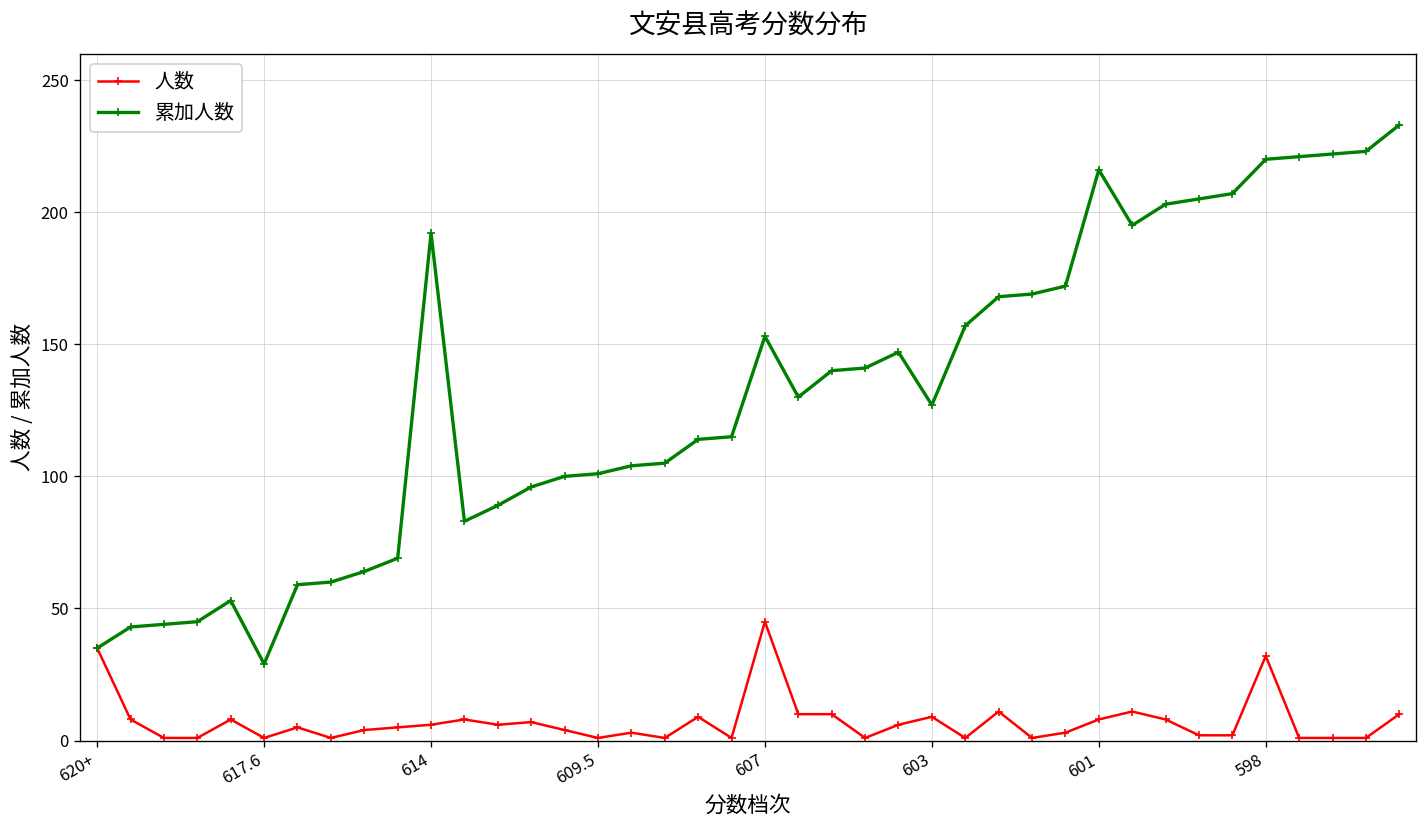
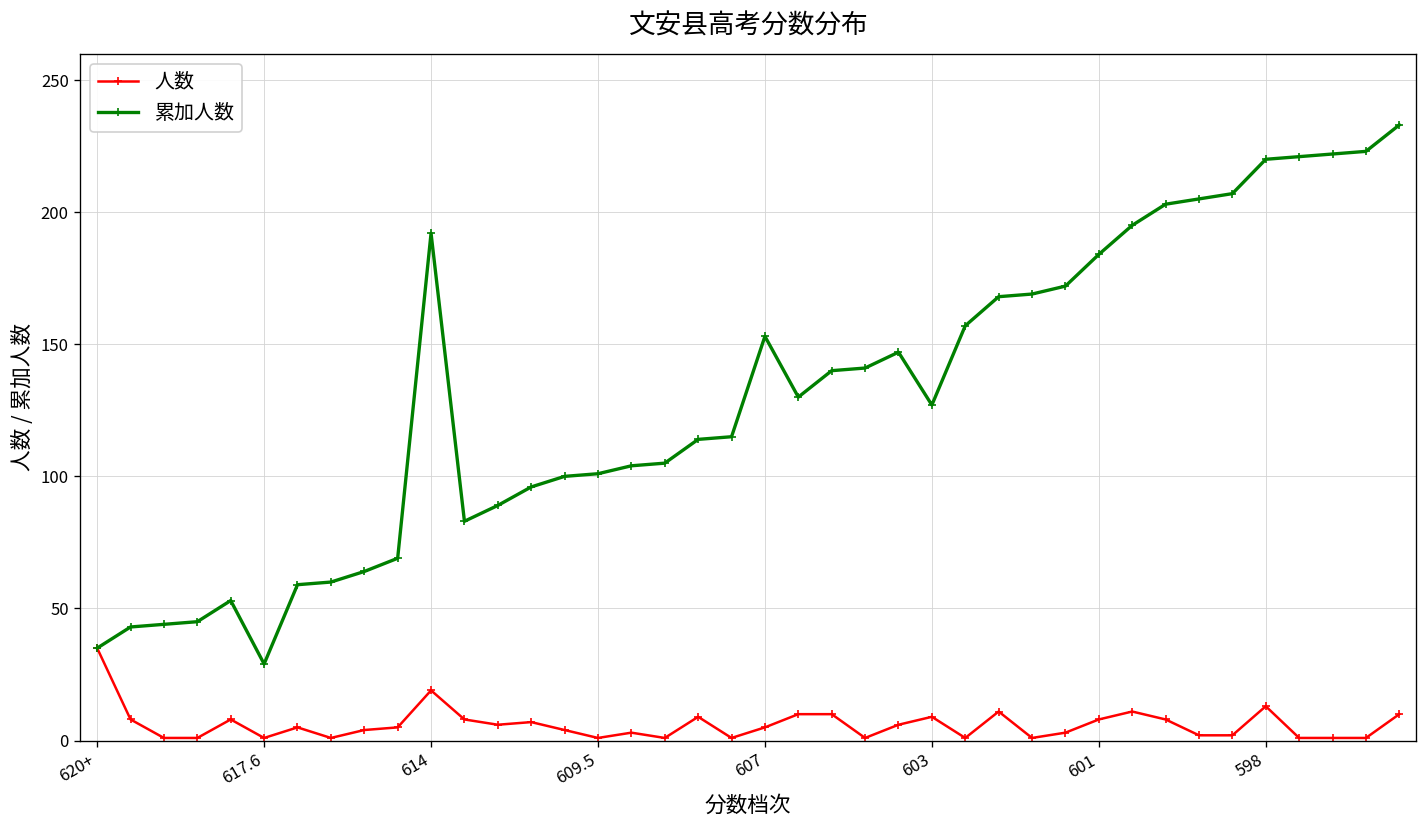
人数, 614: 6 -> 19
人数, 607: 45 -> 5
累加人数, 601: 216 -> 184
人数, 598: 32 -> 13
